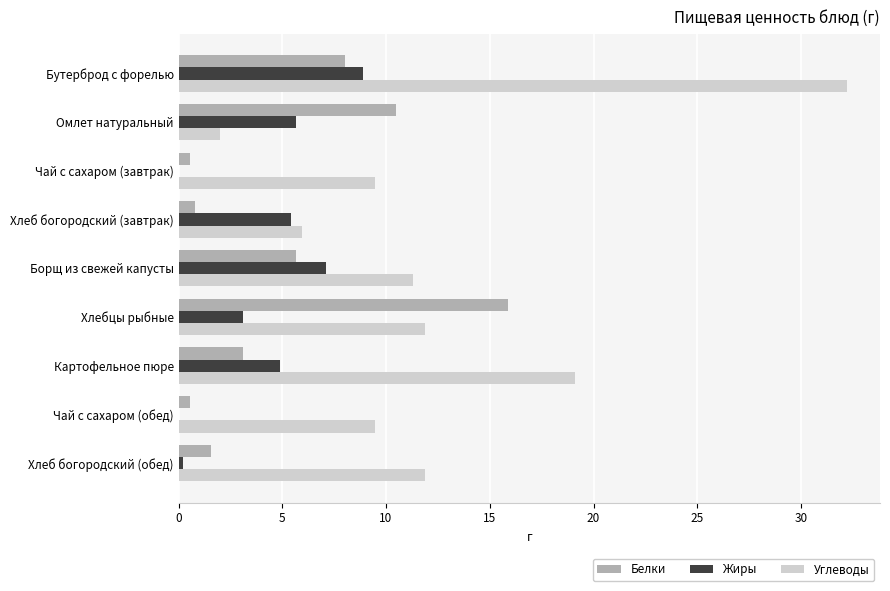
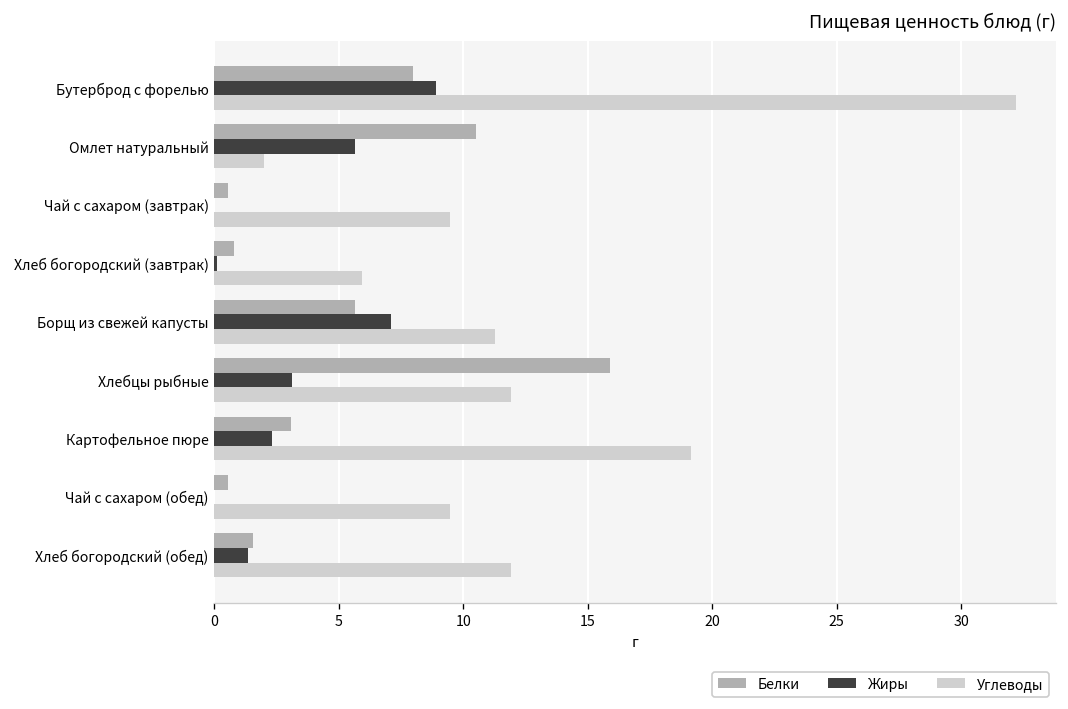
Жиры, Хлеб богородский (завтрак): 5.4 -> 0.1
Жиры, Картофельное пюре: 4.9 -> 2.3
Жиры, Хлеб богородский (обед): 0.2 -> 1.4
